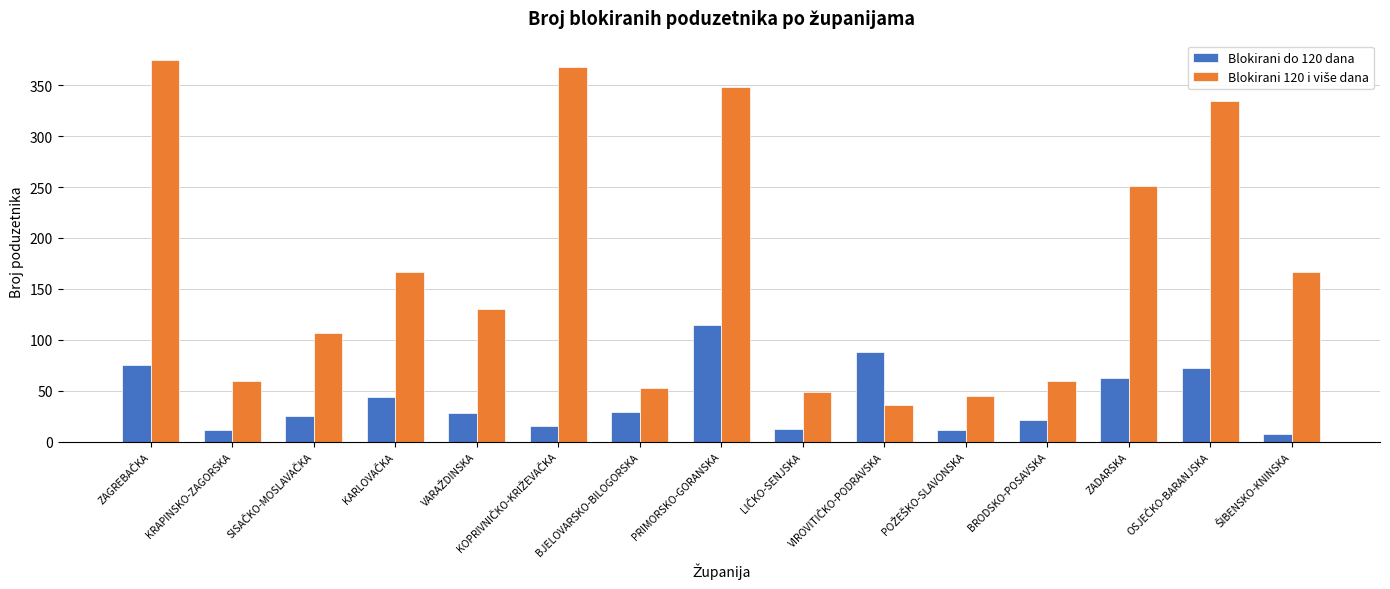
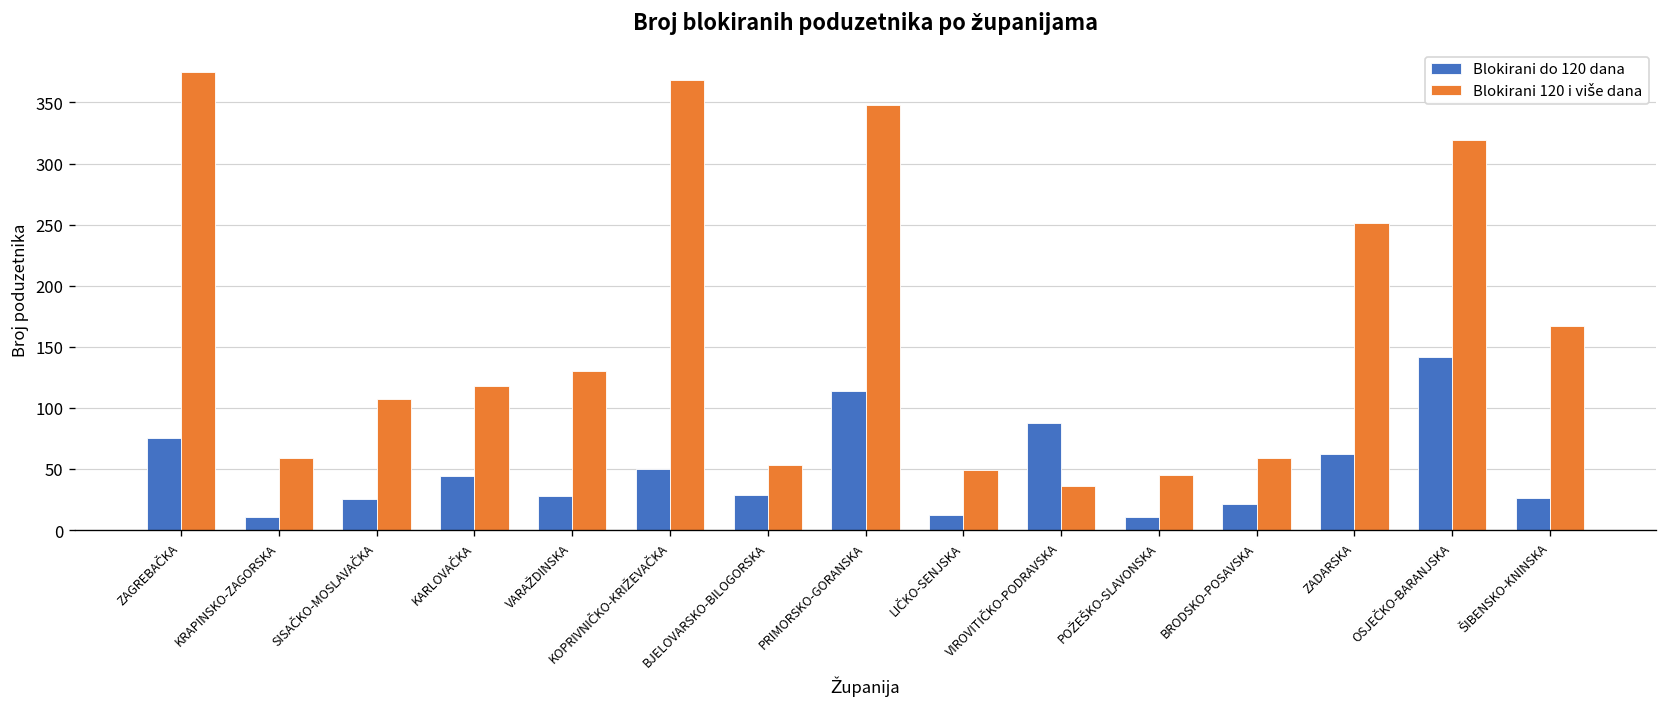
Blokirani 120 i više dana, KARLOVAČKA: 167 -> 118
Blokirani do 120 dana, KOPRIVNIČKO-KRIŽEVAČKA: 15 -> 50
Blokirani do 120 dana, OSJEČKO-BARANJSKA: 72 -> 142
Blokirani 120 i više dana, OSJEČKO-BARANJSKA: 334 -> 319
Blokirani do 120 dana, ŠIBENSKO-KNINSKA: 7 -> 26
